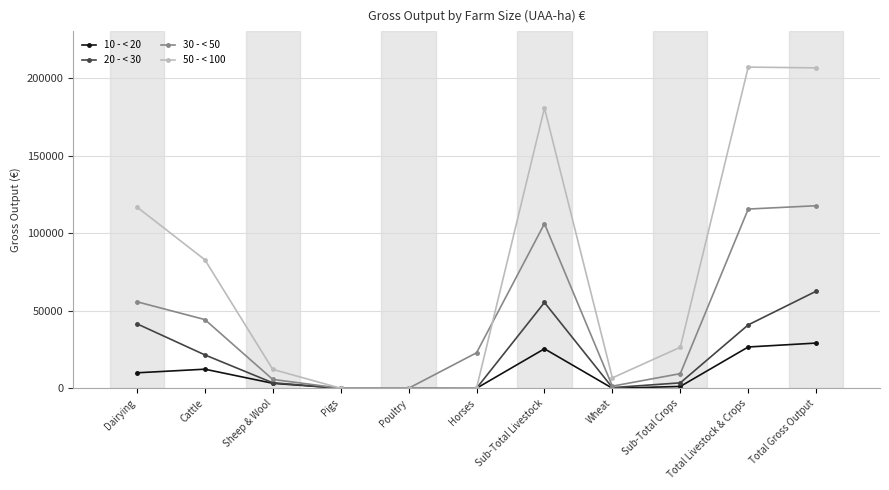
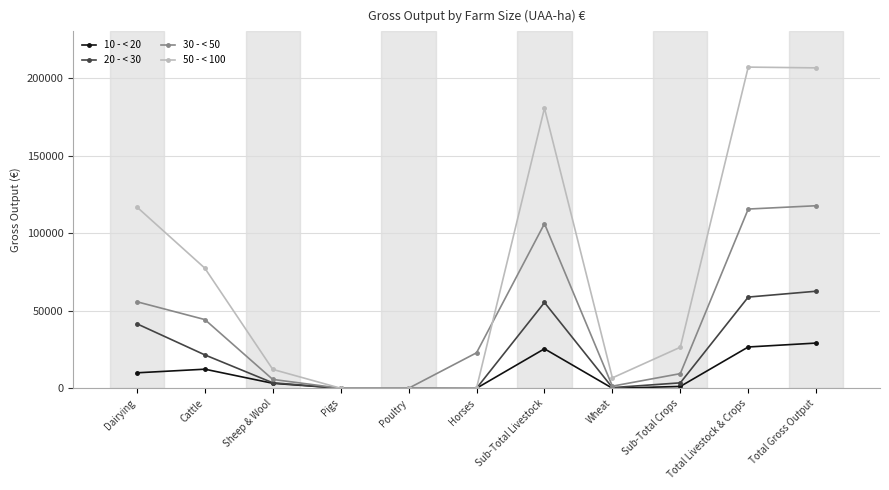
50 - < 100, Cattle: 83000 -> 77000
20 - < 30, Total Livestock & Crops: 41000 -> 59000
